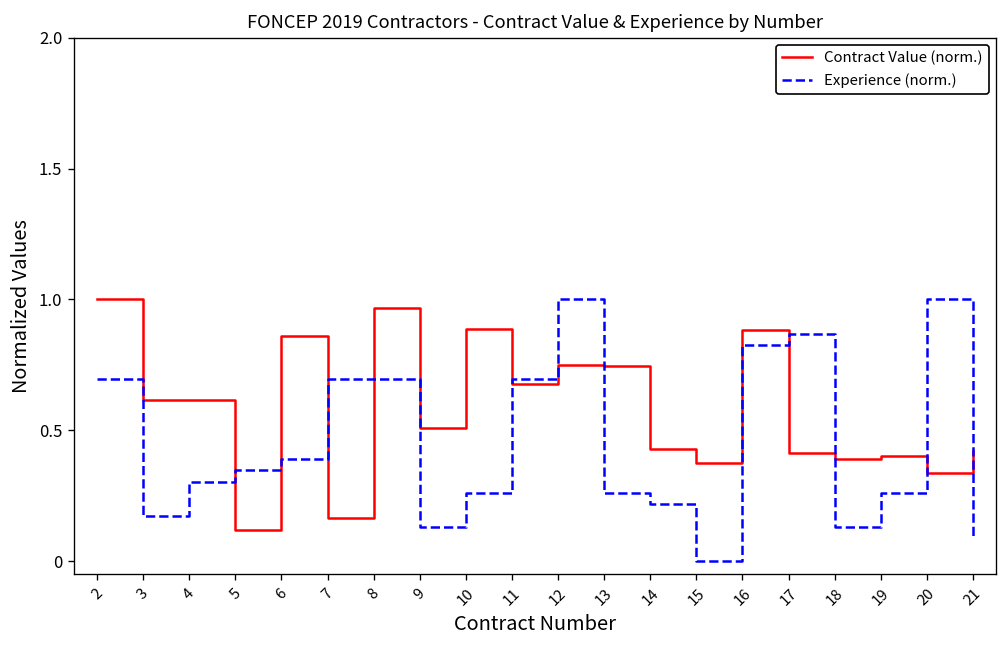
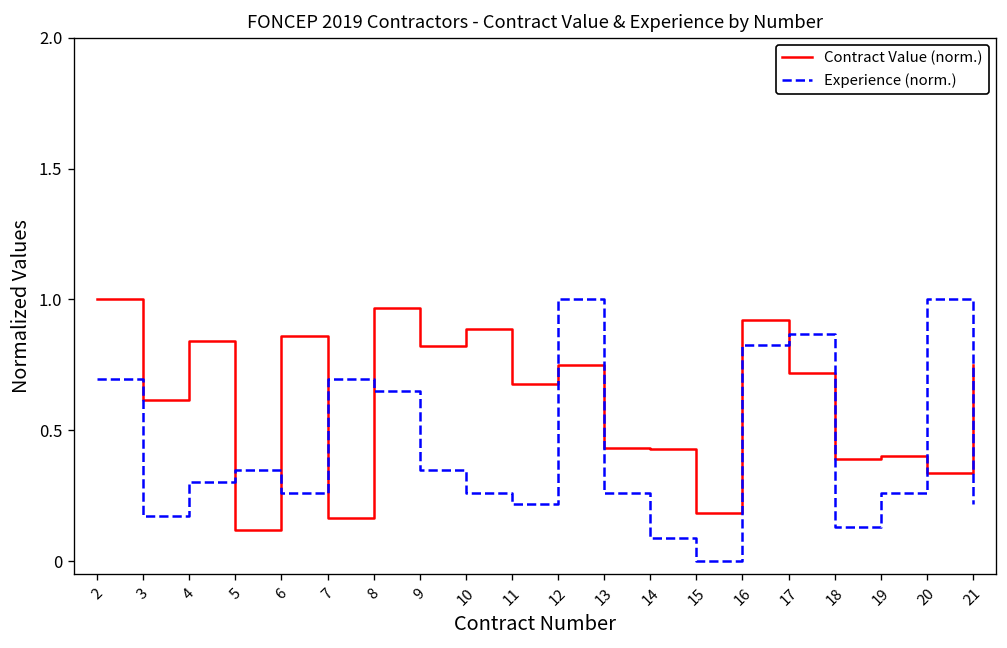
Contract Value (norm.), 4: 0.62 -> 0.84
Experience (norm.), 6: 0.39 -> 0.26
Experience (norm.), 8: 0.70 -> 0.65
Contract Value (norm.), 9: 0.51 -> 0.82
Experience (norm.), 9: 0.13 -> 0.35
Experience (norm.), 11: 0.70 -> 0.22
Contract Value (norm.), 13: 0.75 -> 0.43
Experience (norm.), 14: 0.22 -> 0.09
Contract Value (norm.), 15: 0.38 -> 0.18
Contract Value (norm.), 16: 0.88 -> 0.92
Contract Value (norm.), 17: 0.41 -> 0.72
Contract Value (norm.), 21: 0.42 -> 0.75
Experience (norm.), 21: 0.09 -> 0.22
